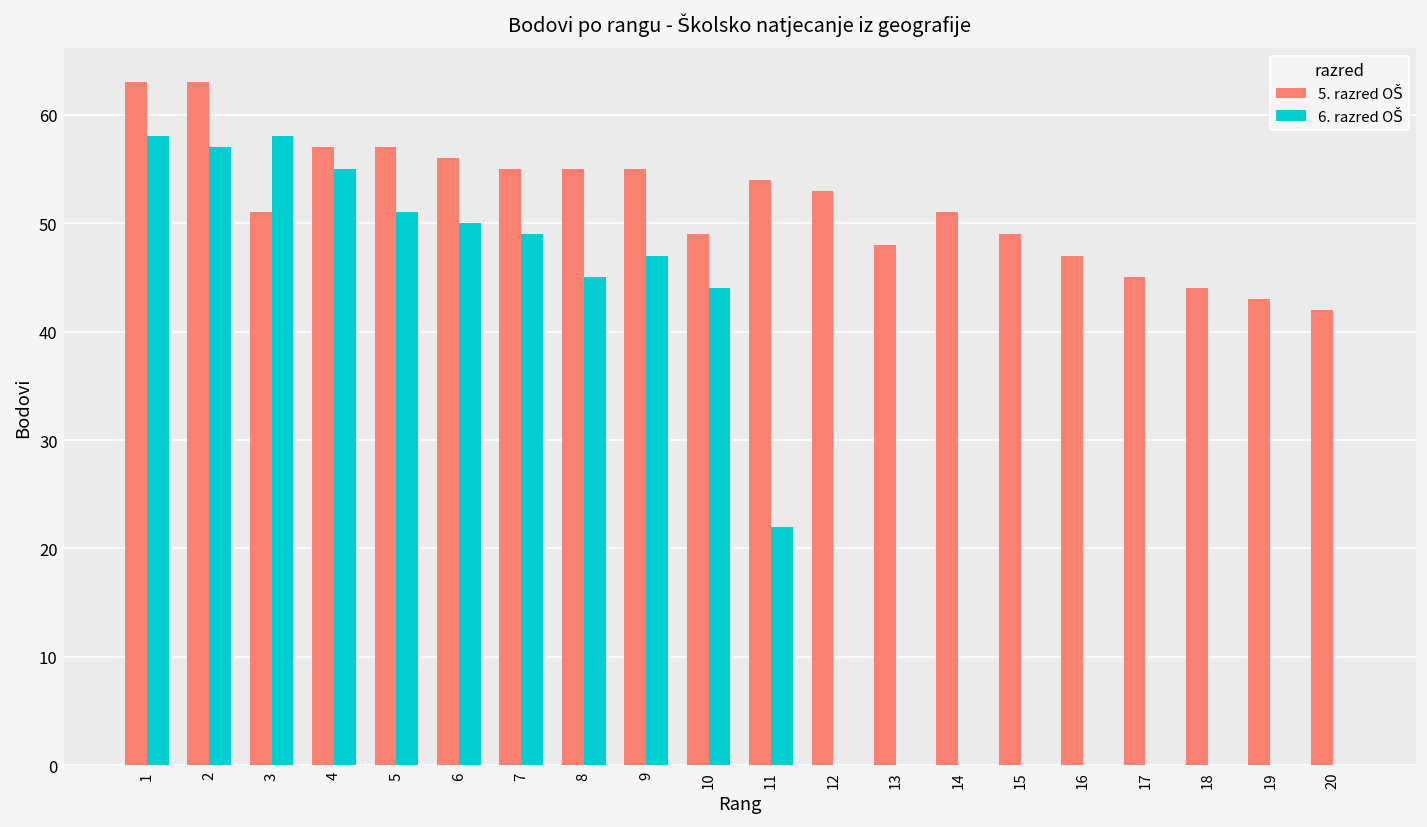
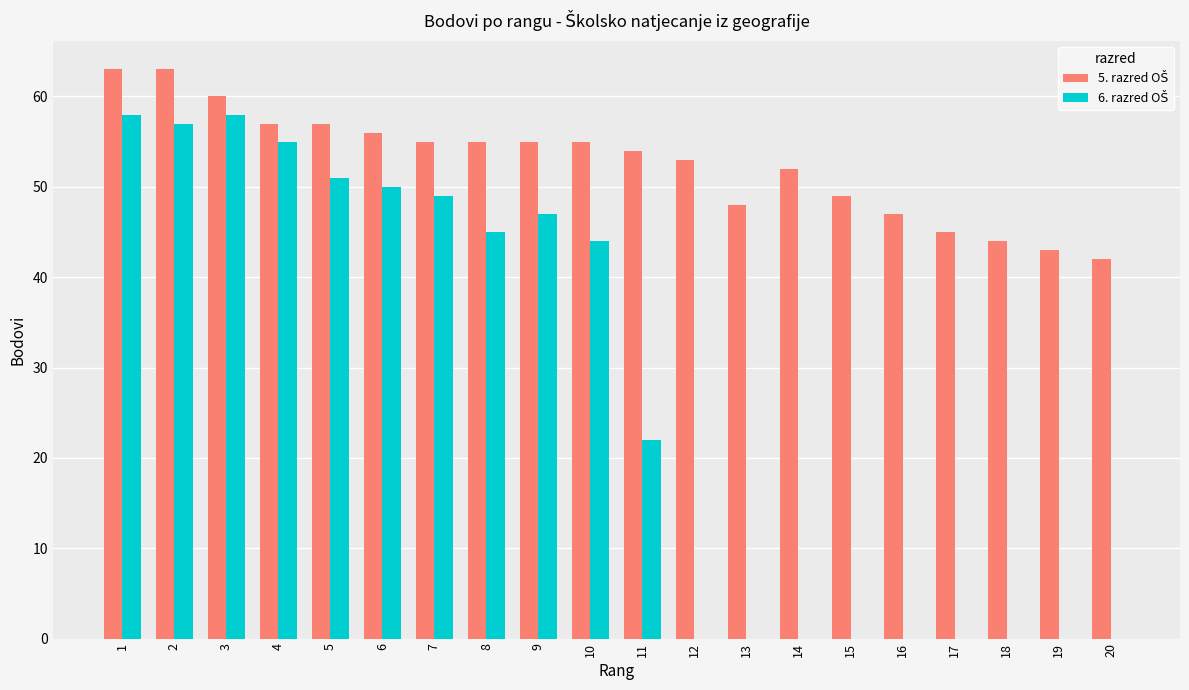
5. razred OŠ, 3: 51 -> 60
5. razred OŠ, 10: 49 -> 55
5. razred OŠ, 14: 51 -> 52
